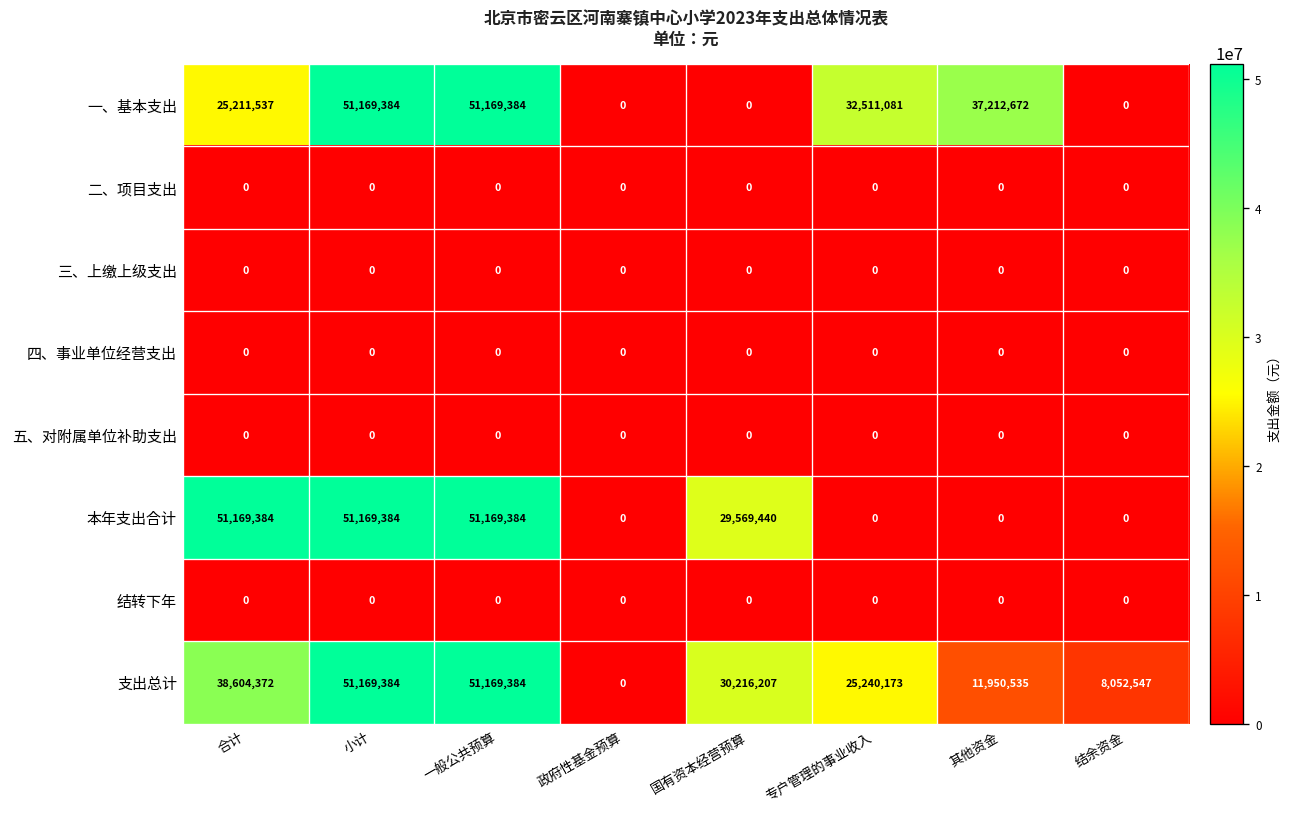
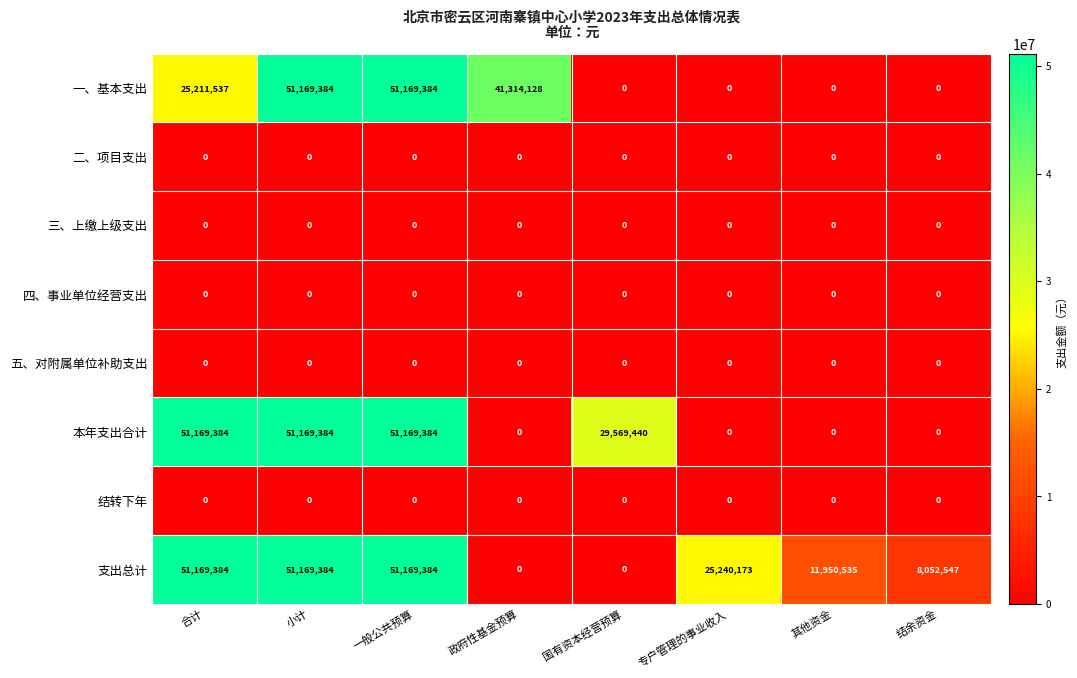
一、基本支出, 政府性基金预算: 0 -> 41,314,128
一、基本支出, 专户管理的事业收入: 32,511,081 -> 0
一、基本支出, 其他资金: 37,212,672 -> 0
支出总计, 合计: 38,604,372 -> 51,169,384
支出总计, 国有资本经营预算: 30,216,207 -> 0
